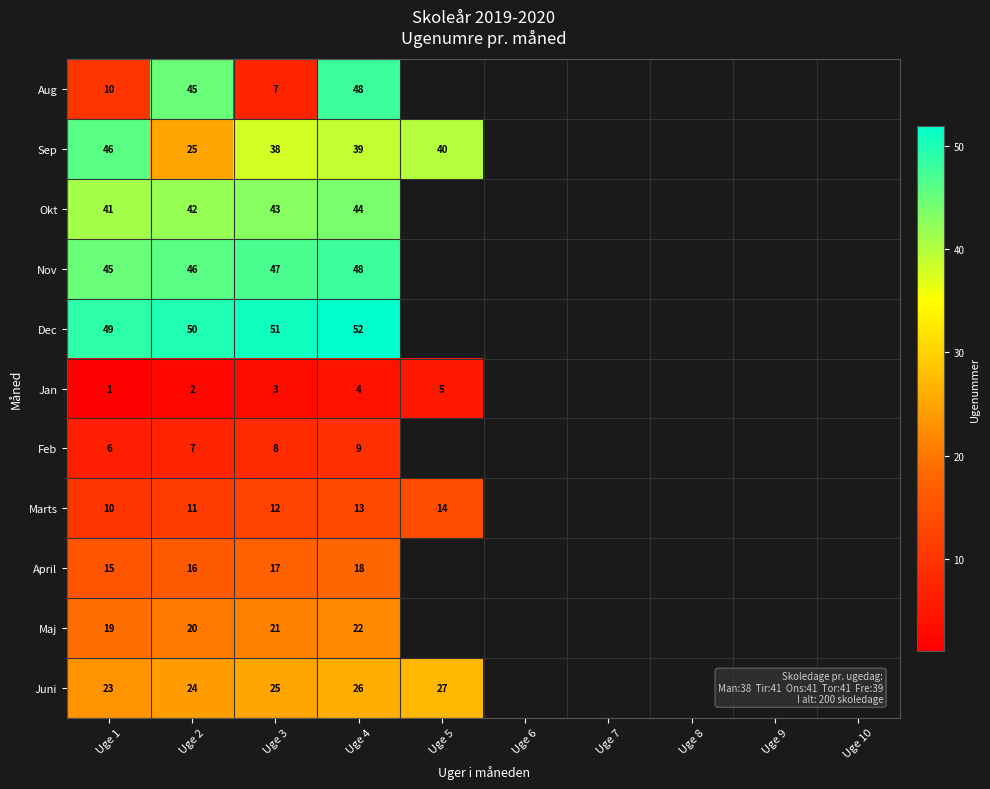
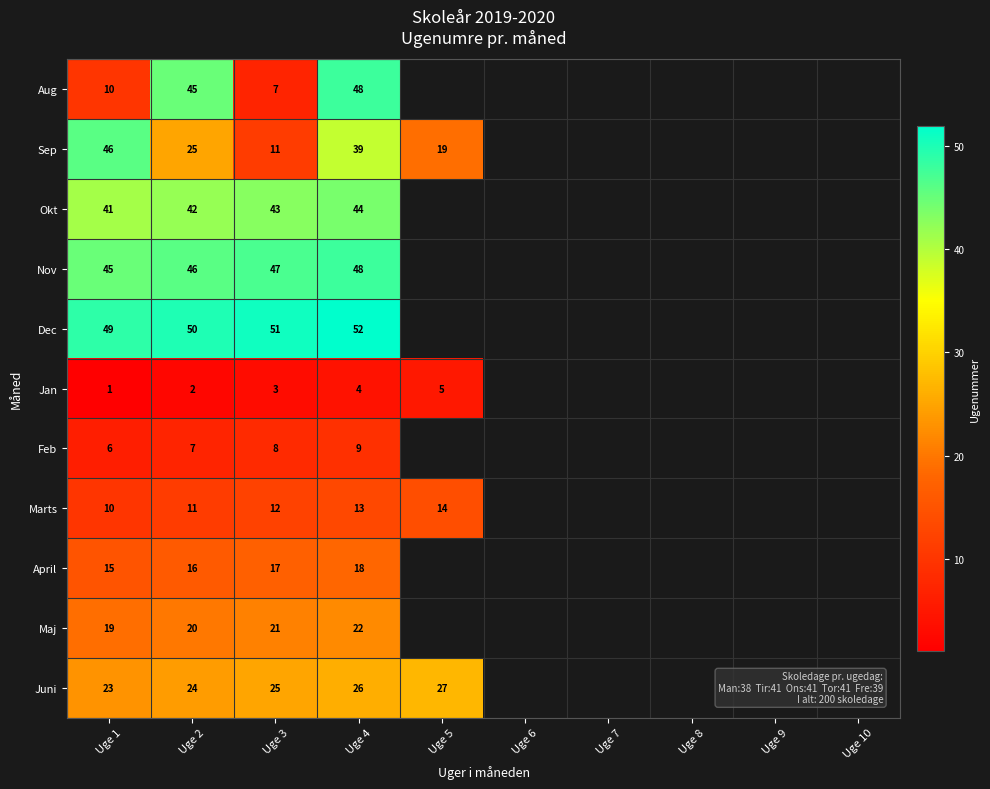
Sep, Uge 3: 38 -> 11
Sep, Uge 5: 40 -> 19
